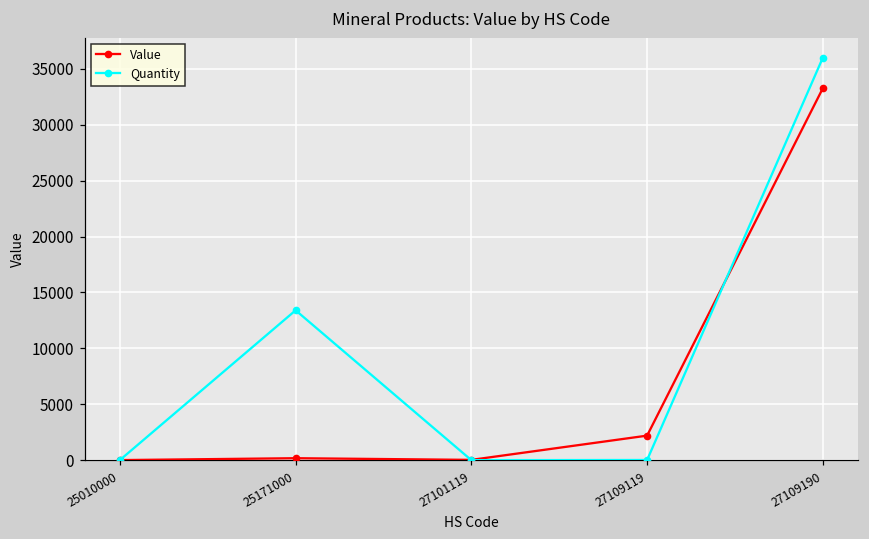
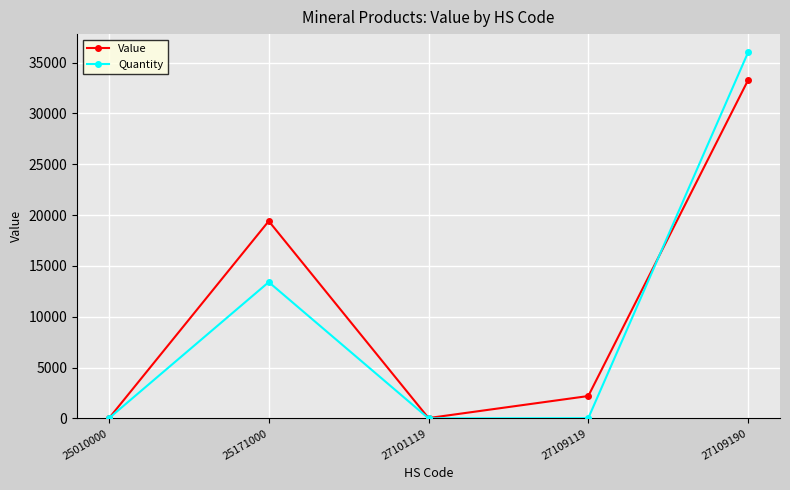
Value, 25171000: 200 -> 19400
